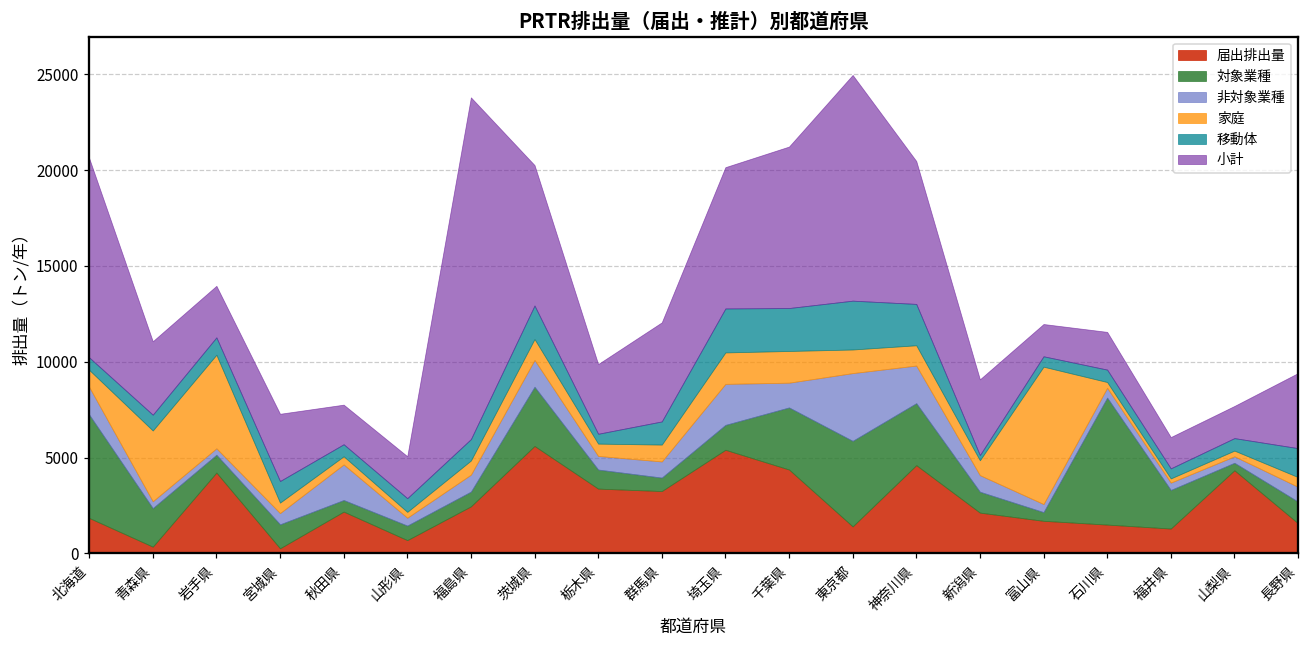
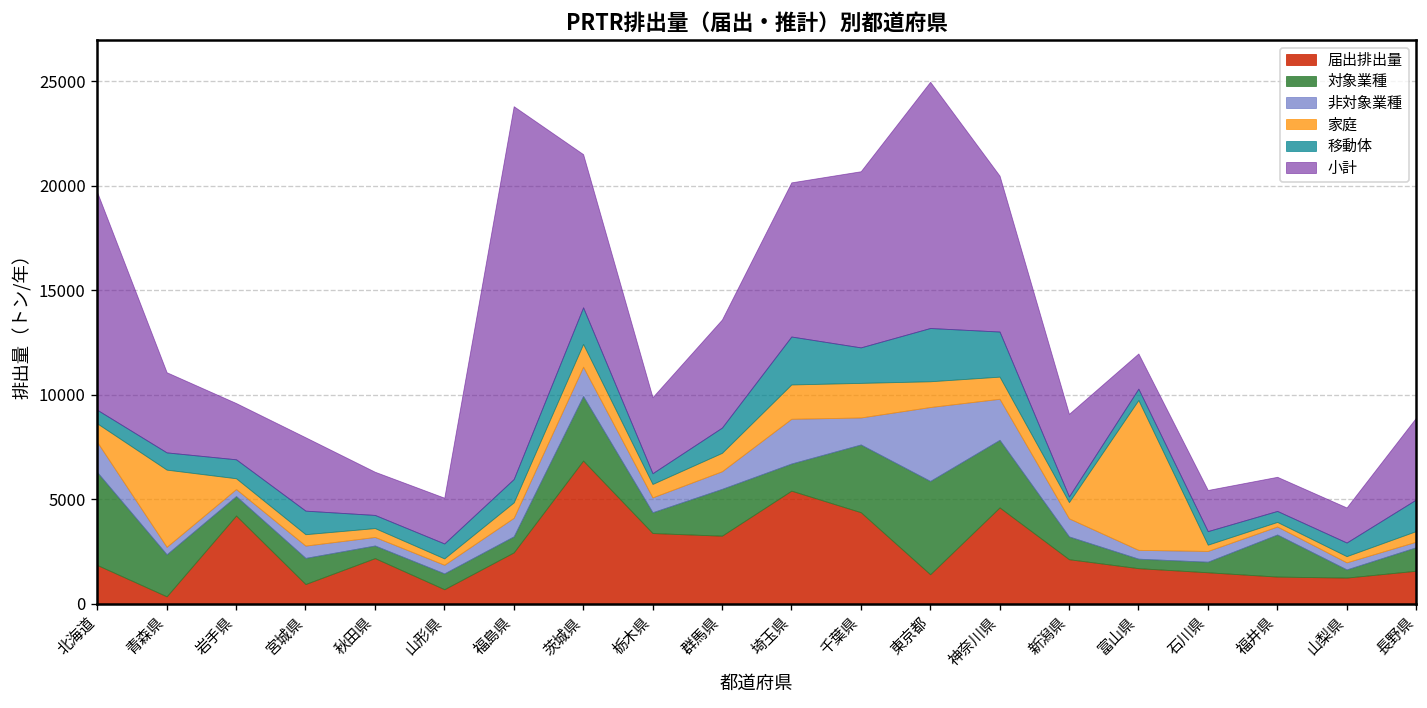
対象業種, 北海道: 5400 -> 4400
家庭, 岩手県: 4900 -> 500
届出排出量, 宮城県: 300 -> 900
非対象業種, 秋田県: 1900 -> 400
届出排出量, 茨城県: 5600 -> 6900
対象業種, 群馬県: 700 -> 2200
移動体, 千葉県: 2200 -> 1700
対象業種, 石川県: 6600 -> 500
届出排出量, 山梨県: 4300 -> 1300
非対象業種, 長野県: 800 -> 300
